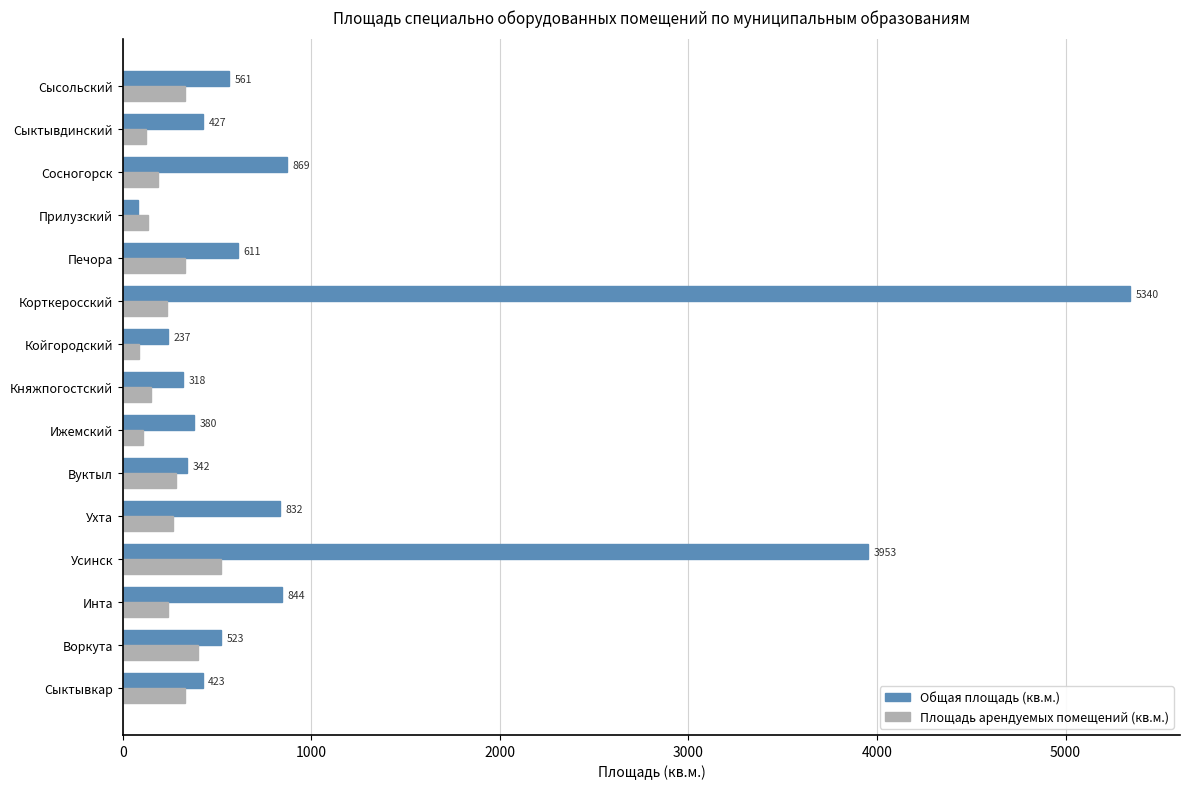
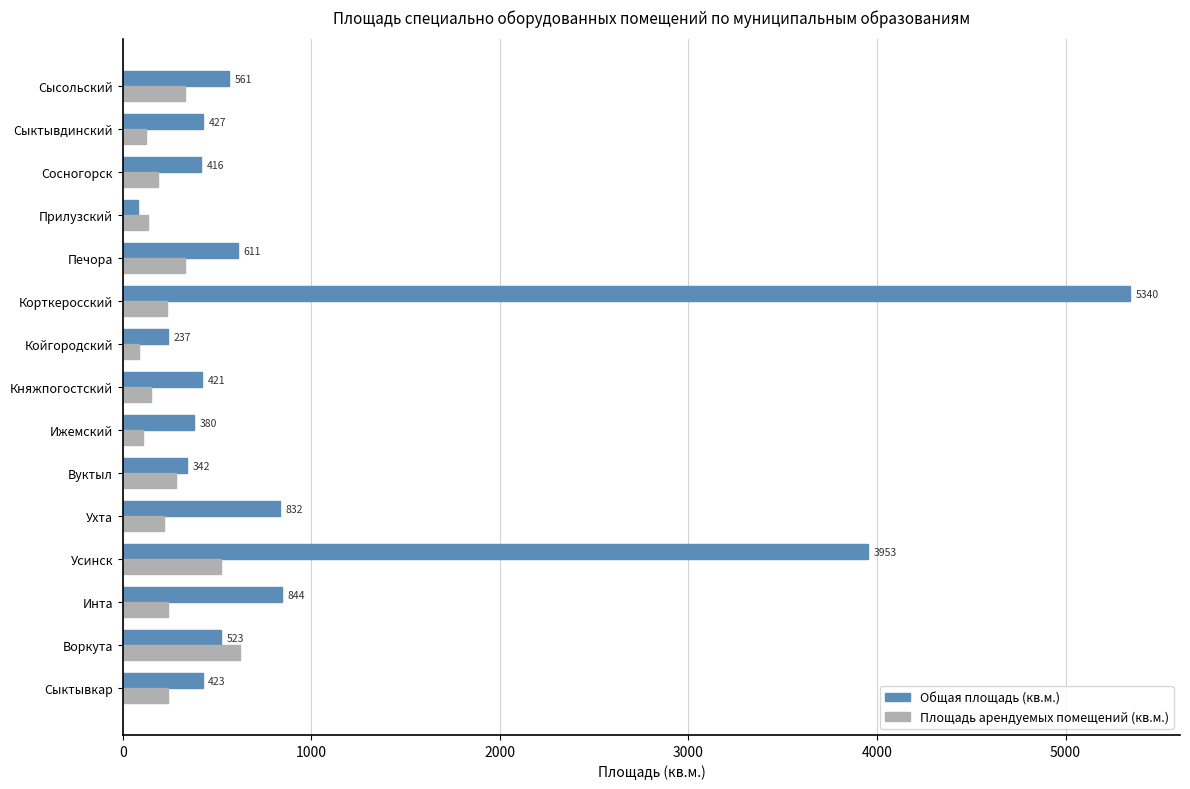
Общая площадь (кв.м.), Сосногорск: 869 -> 416
Общая площадь (кв.м.), Княжпогостский: 318 -> 421
Площадь арендуемых помещений (кв.м.), Ухта: 270 -> 220
Площадь арендуемых помещений (кв.м.), Воркута: 400 -> 620
Площадь арендуемых помещений (кв.м.), Сыктывкар: 330 -> 240
